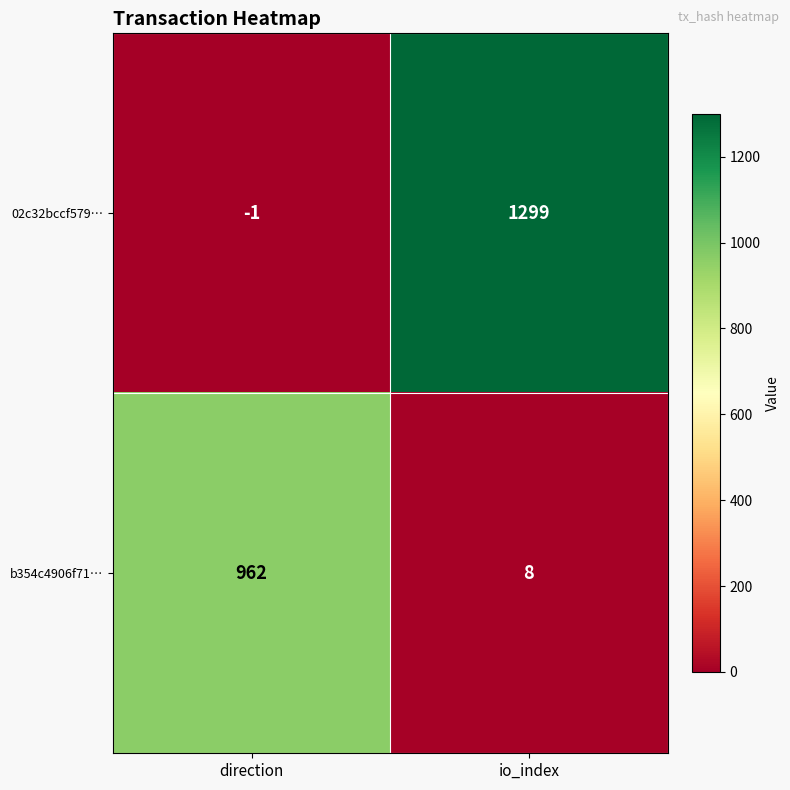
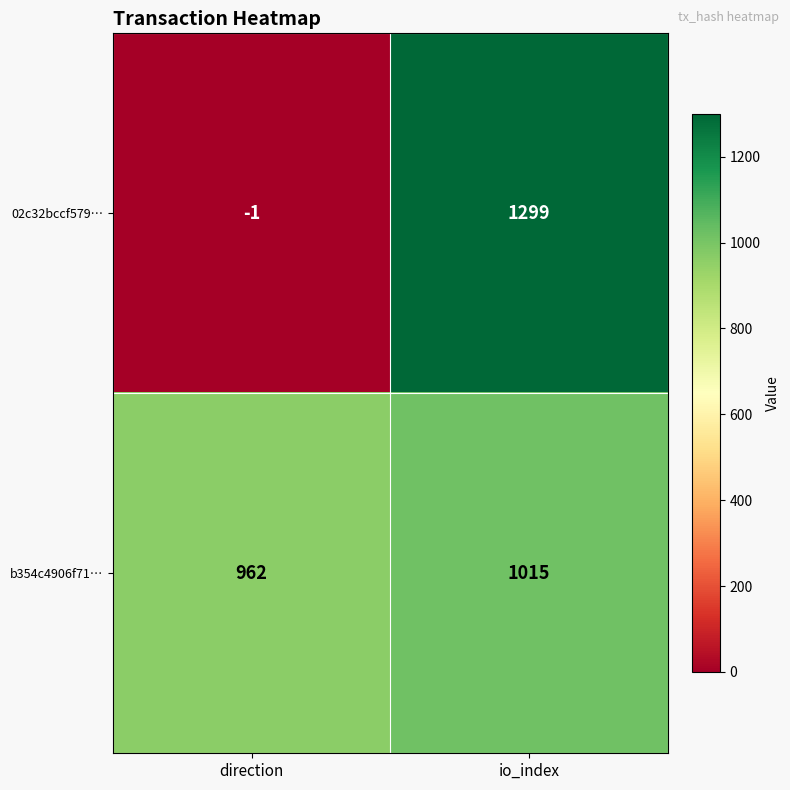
b354c4906f71…, io_index: 8 -> 1015
